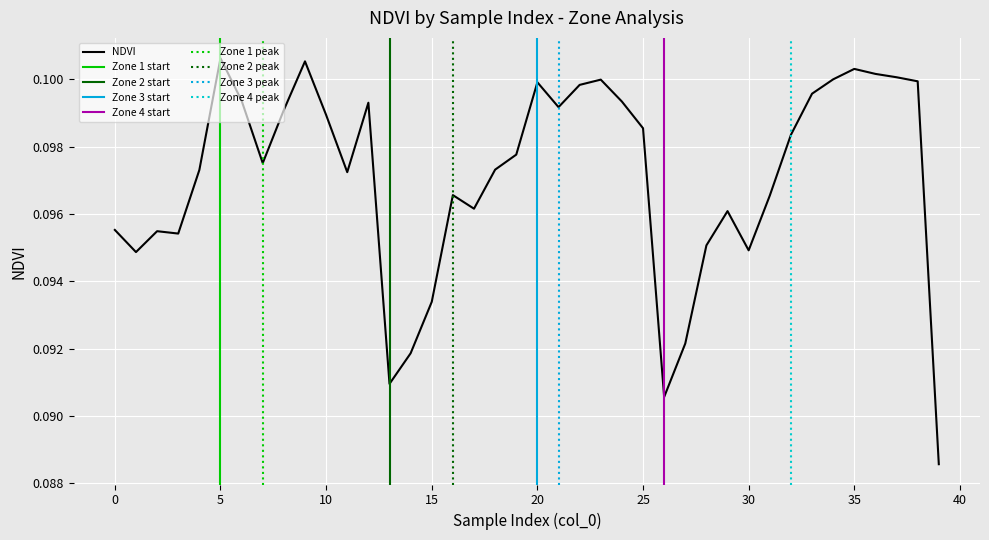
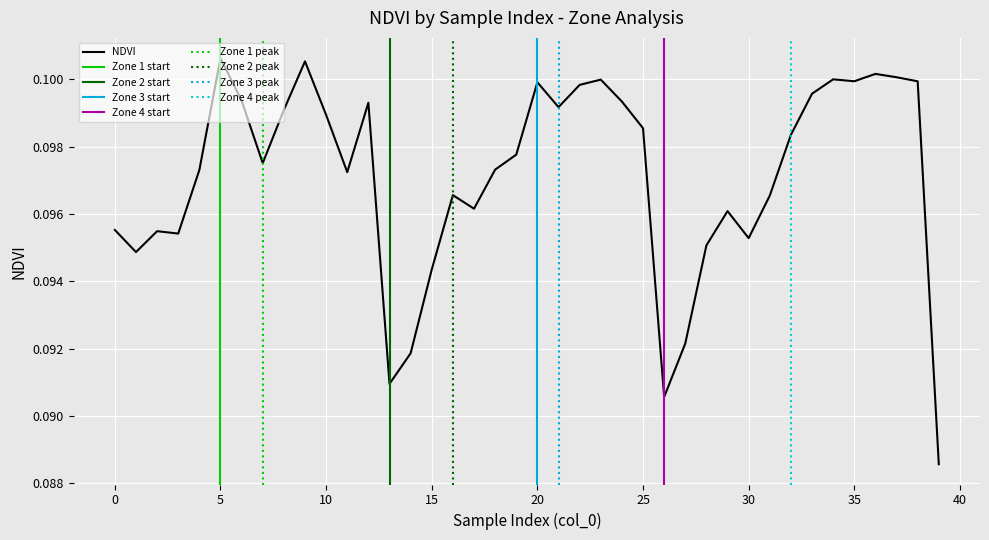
15: 0.0934 -> 0.0943
30: 0.0949 -> 0.0953
35: 0.1003 -> 0.0999
